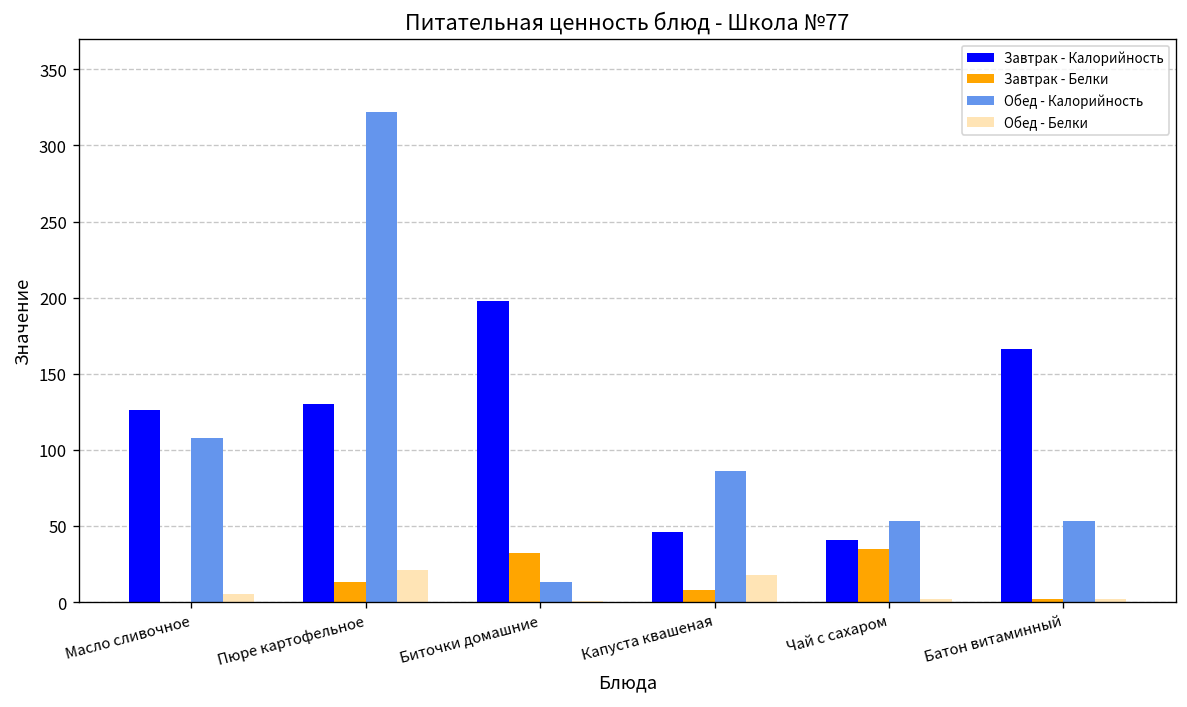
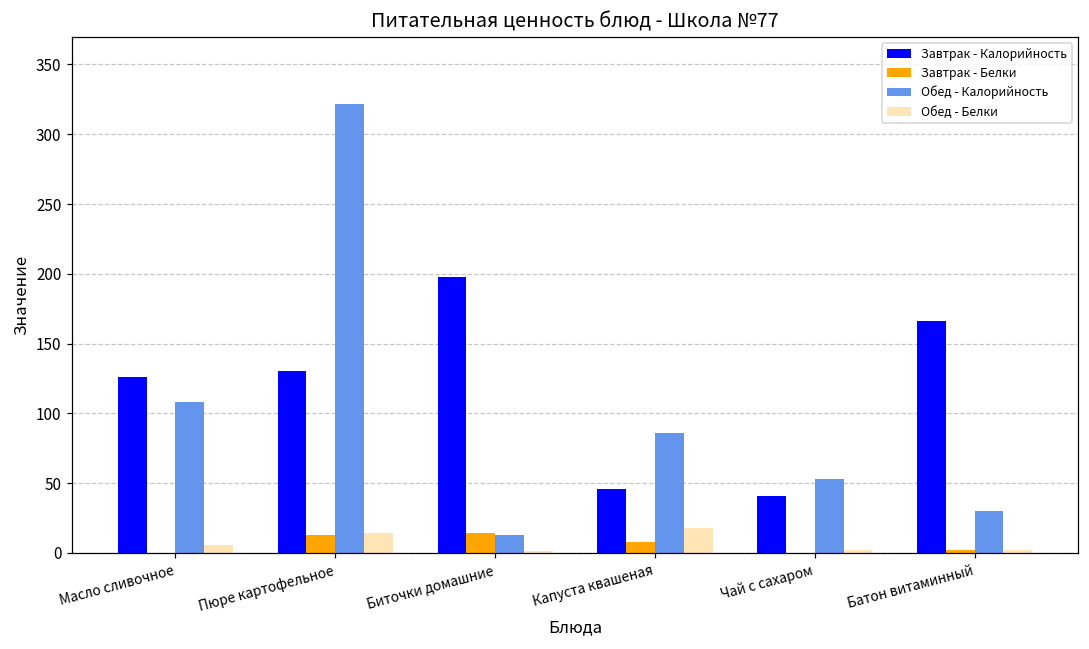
Обед - Белки, Пюре картофельное: 21 -> 14
Завтрак - Белки, Биточки домашние: 32 -> 14
Завтрак - Белки, Чай с сахаром: 35 -> 0
Обед - Калорийность, Батон витаминный: 53 -> 30
